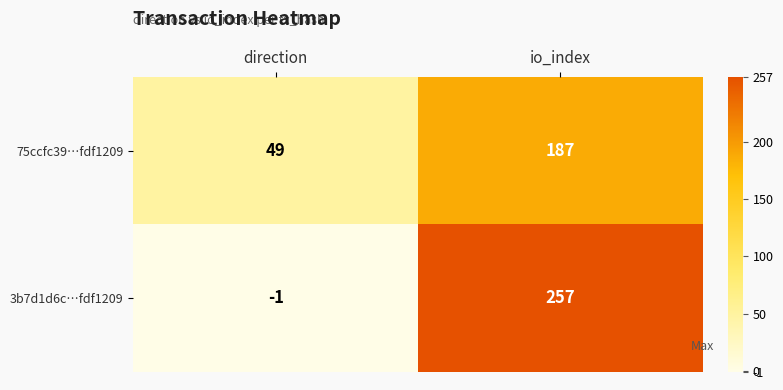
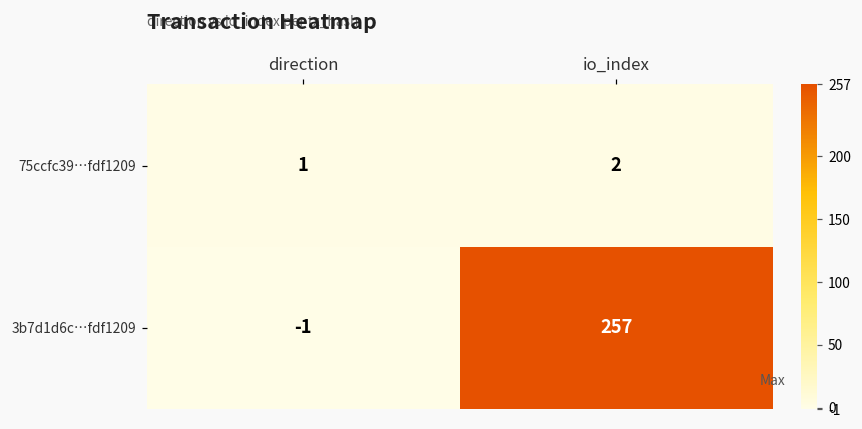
75ccfc39…fdf1209, direction: 49 -> 1
75ccfc39…fdf1209, io_index: 187 -> 2
